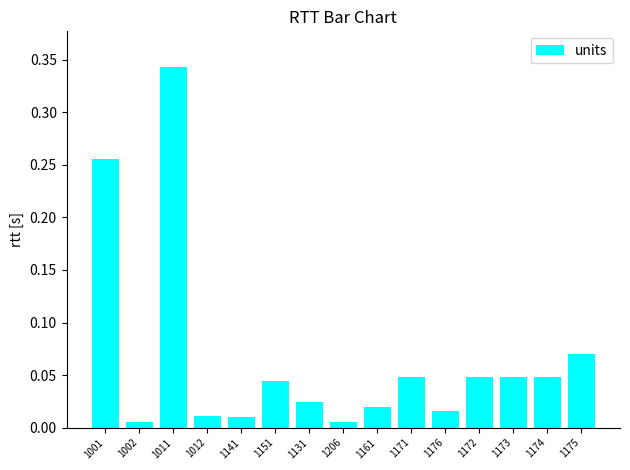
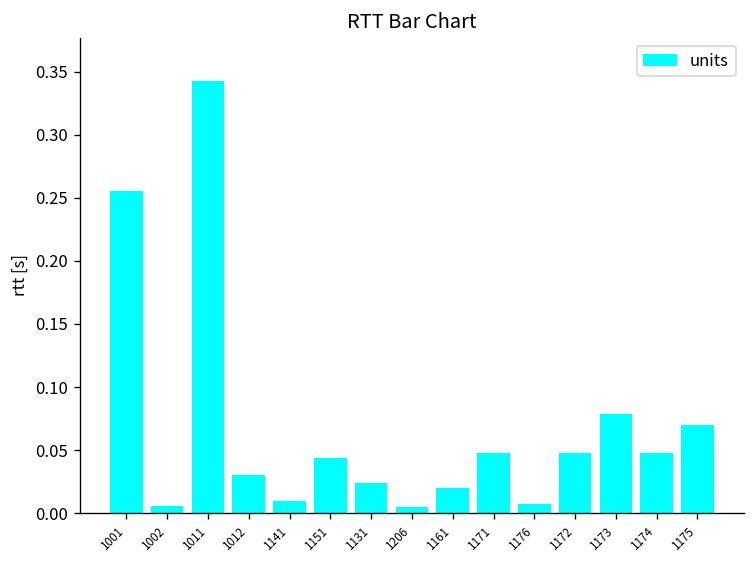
1012: 0.011 -> 0.030
1176: 0.016 -> 0.007
1173: 0.048 -> 0.078
